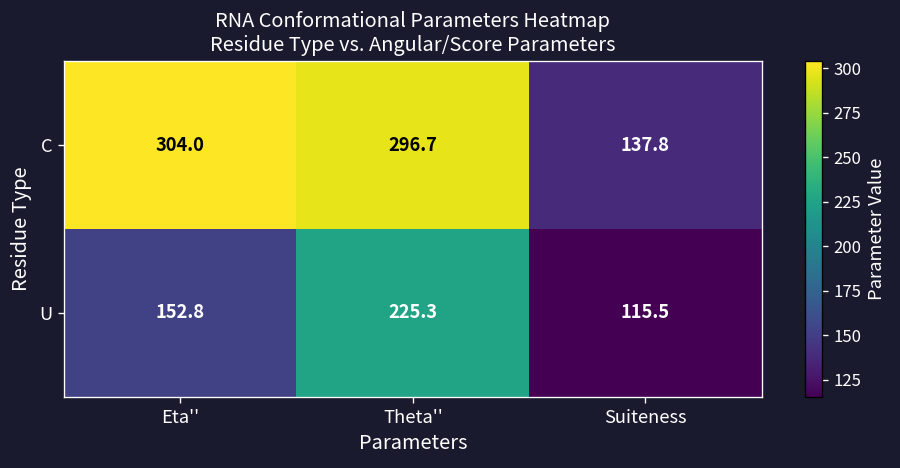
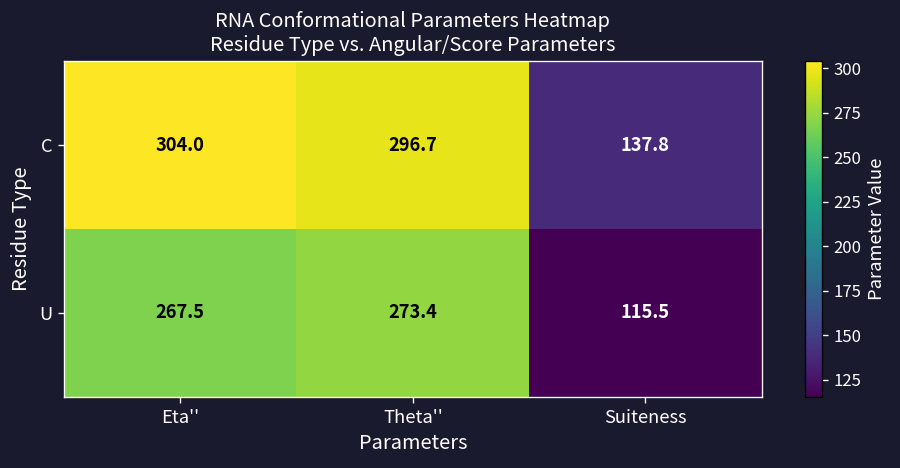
U, Eta'': 152.8 -> 267.5
U, Theta'': 225.3 -> 273.4
